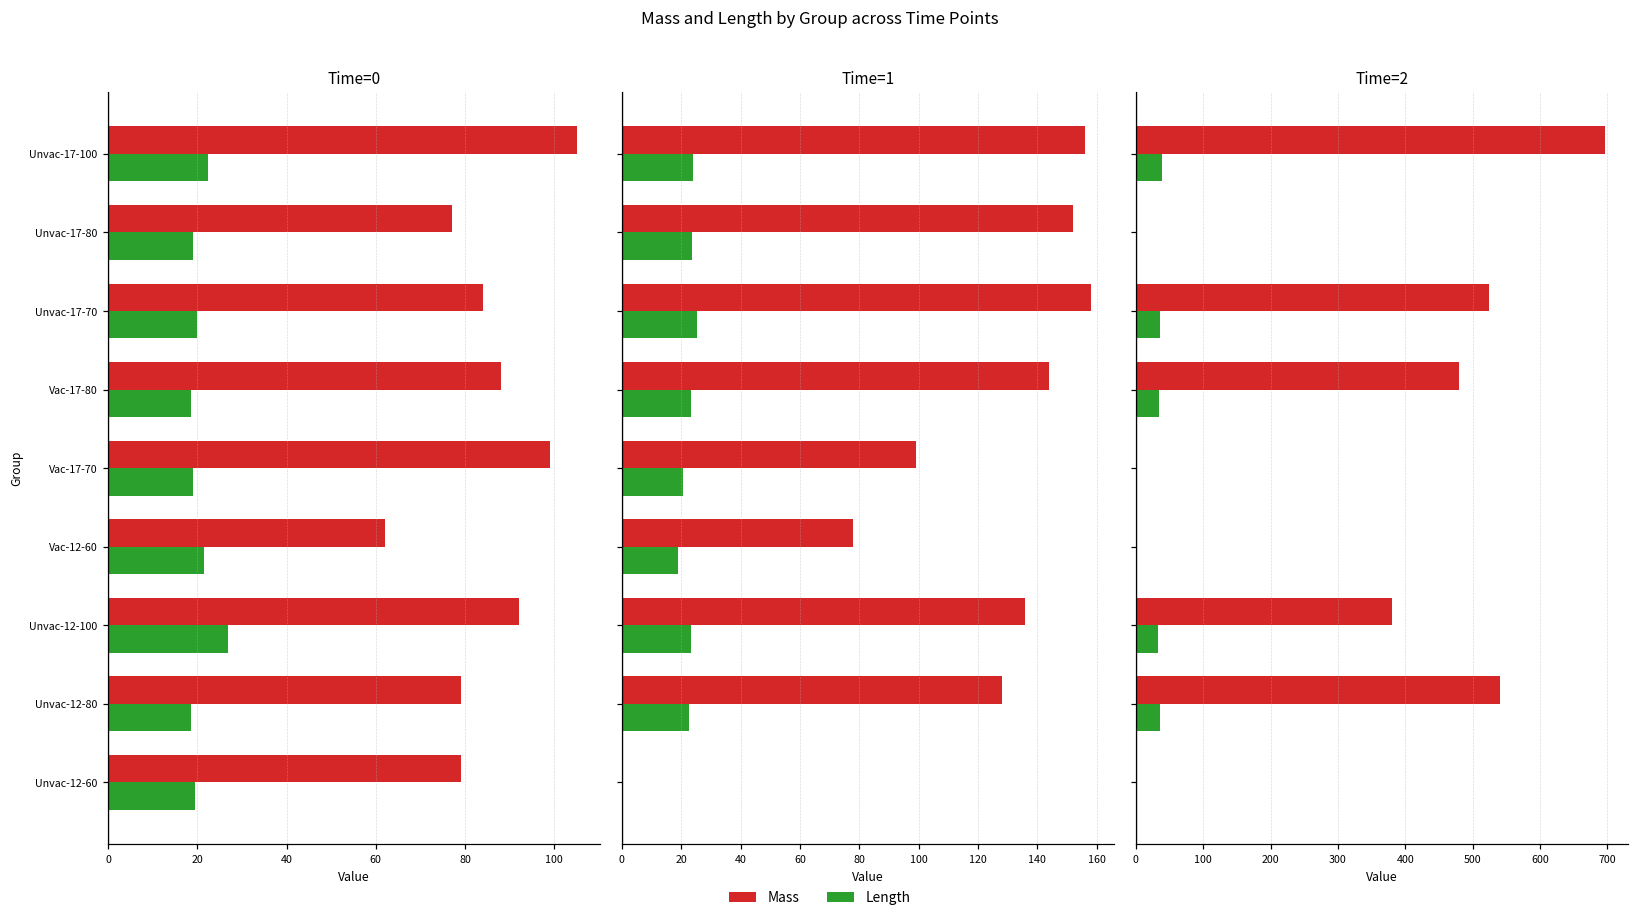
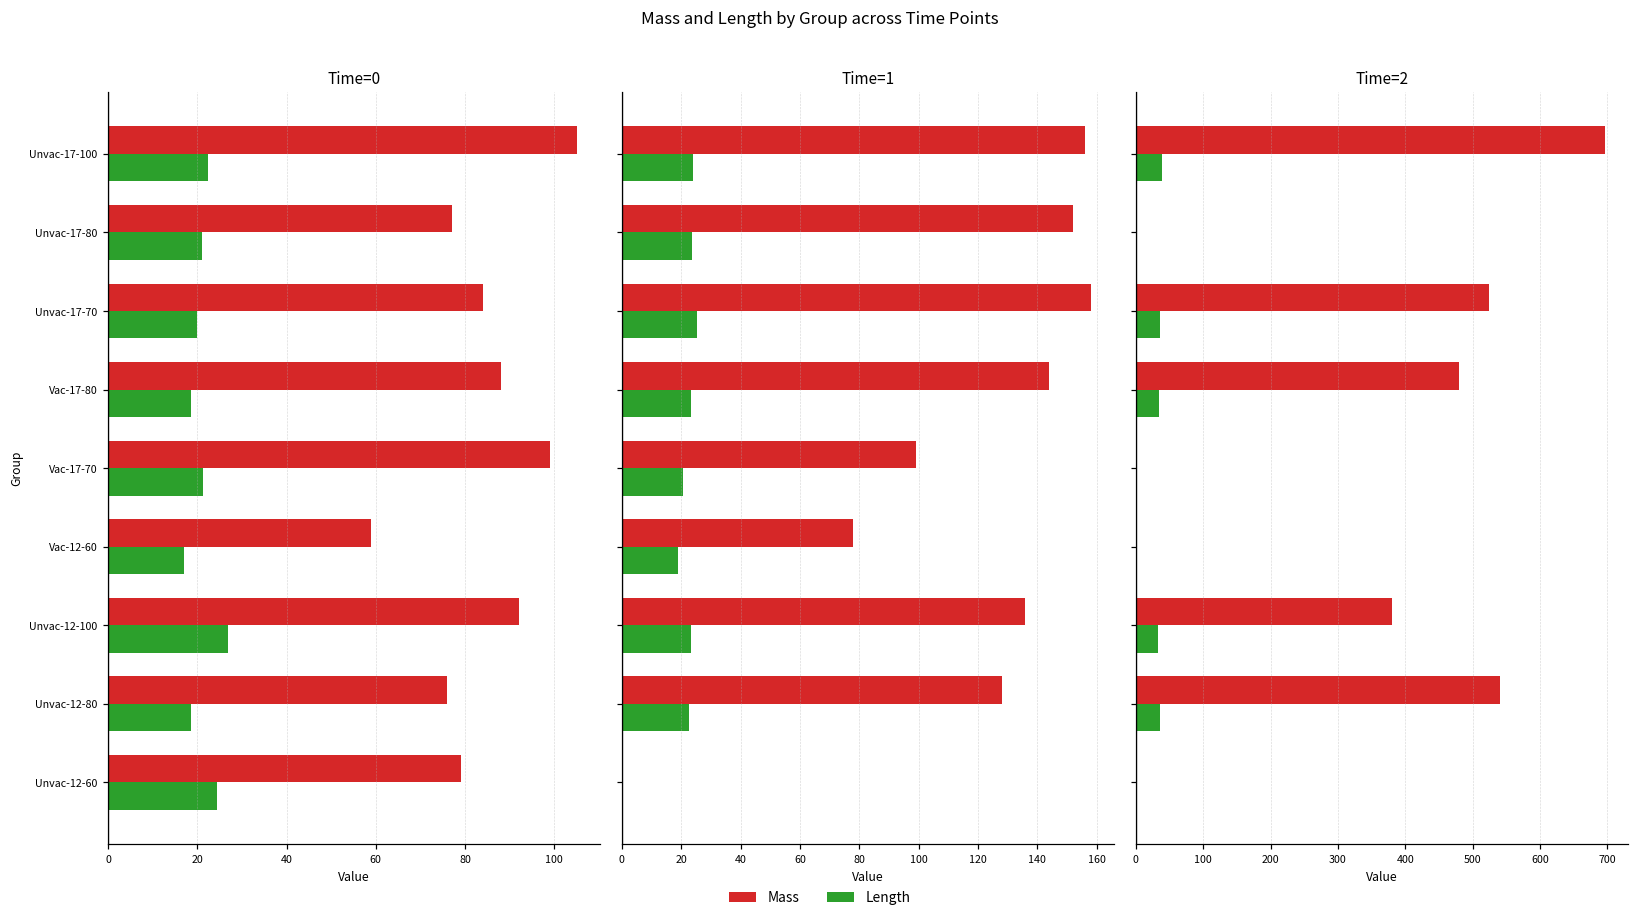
Time=0, Length, Unvac-17-80: 19 -> 21
Time=0, Length, Vac-17-70: 19 -> 21
Time=0, Mass, Vac-12-60: 62 -> 59
Time=0, Length, Vac-12-60: 22 -> 17
Time=0, Mass, Unvac-12-80: 79 -> 76
Time=0, Length, Unvac-12-60: 20 -> 24
